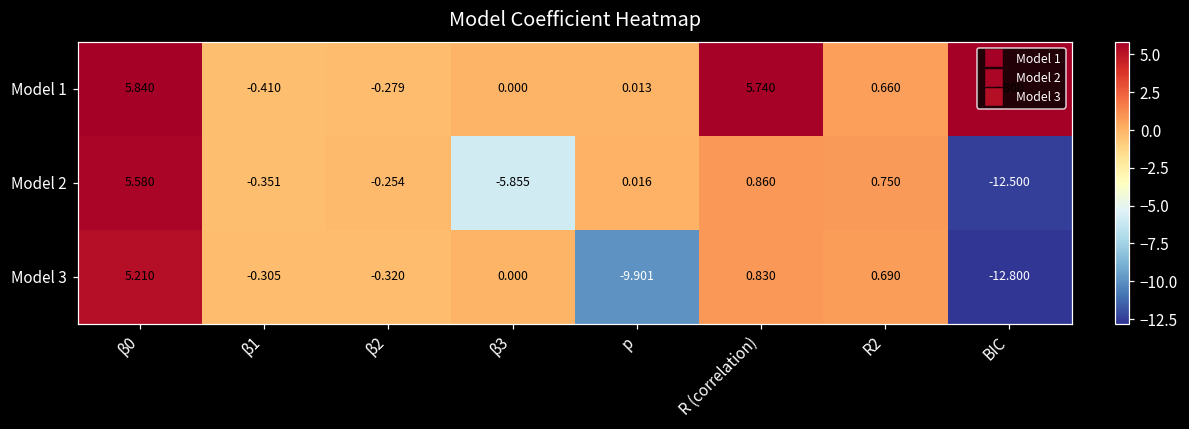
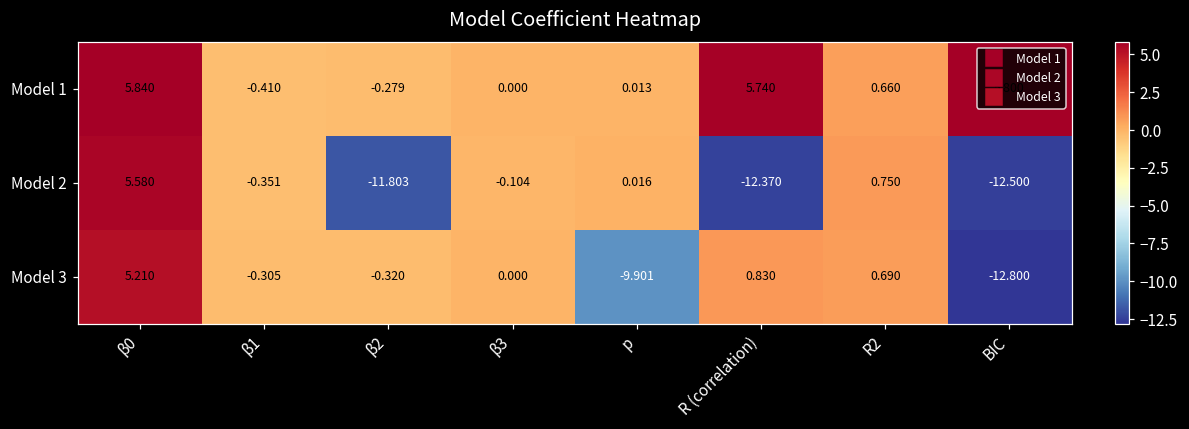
Model 2, β2: -0.254 -> -11.803
Model 2, β3: -5.855 -> -0.104
Model 2, R (correlation): 0.860 -> -12.370
